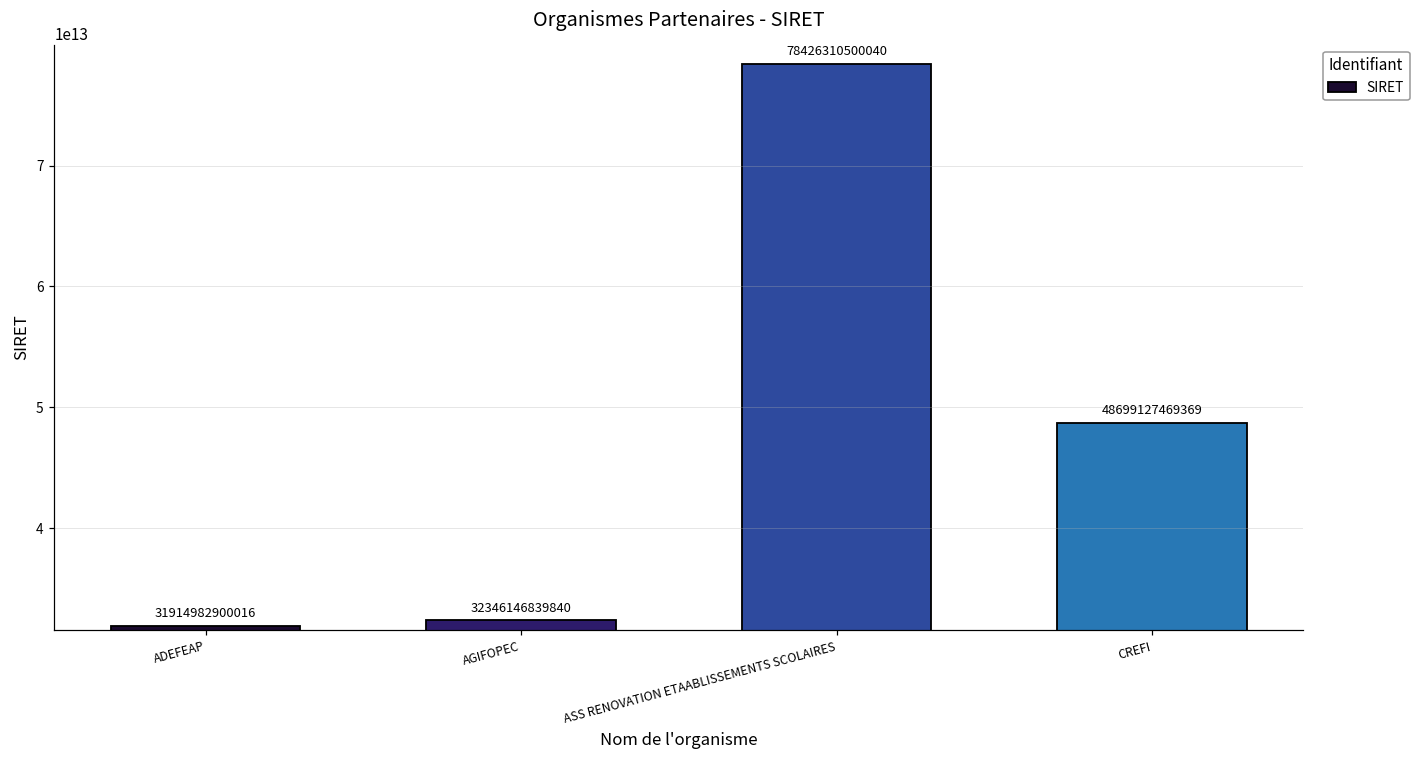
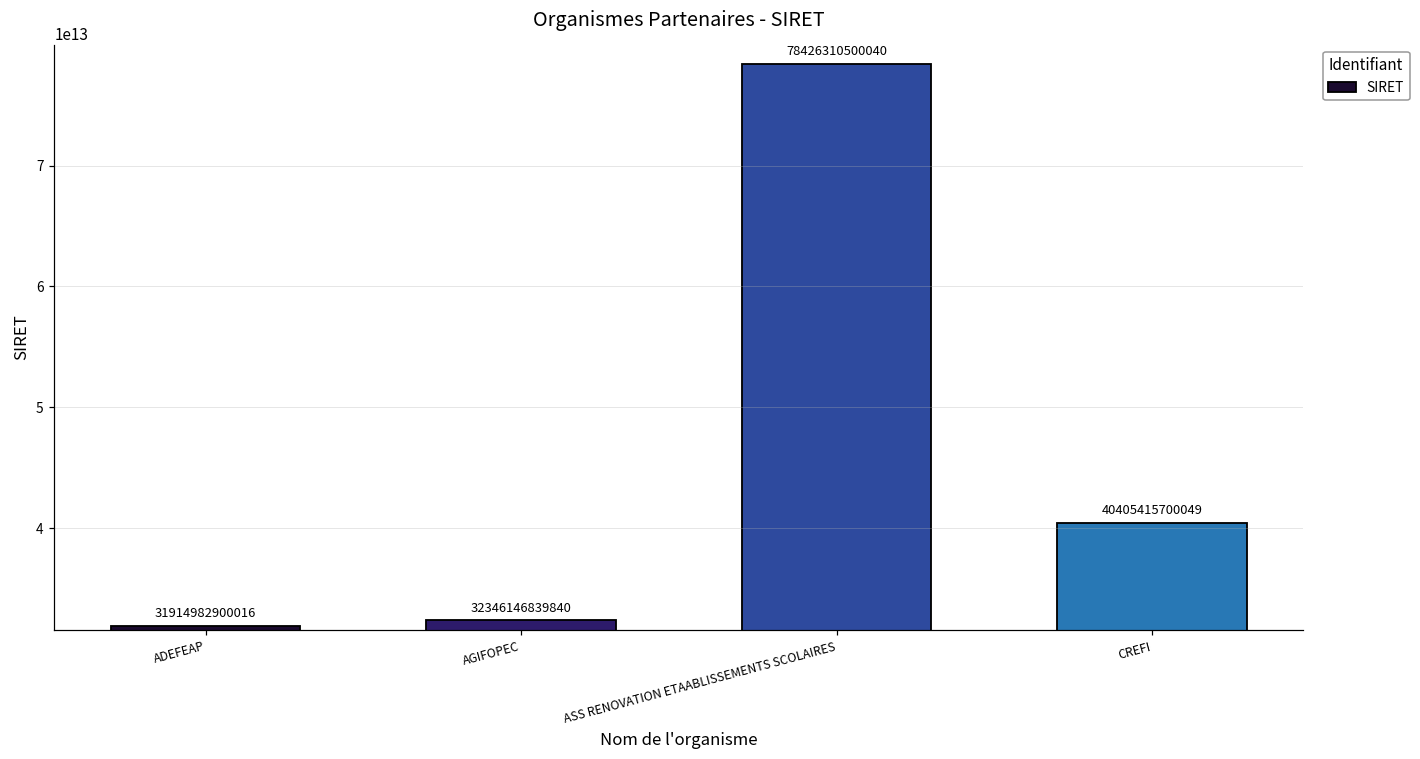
CREFI: 48699127469369 -> 40405415700049
